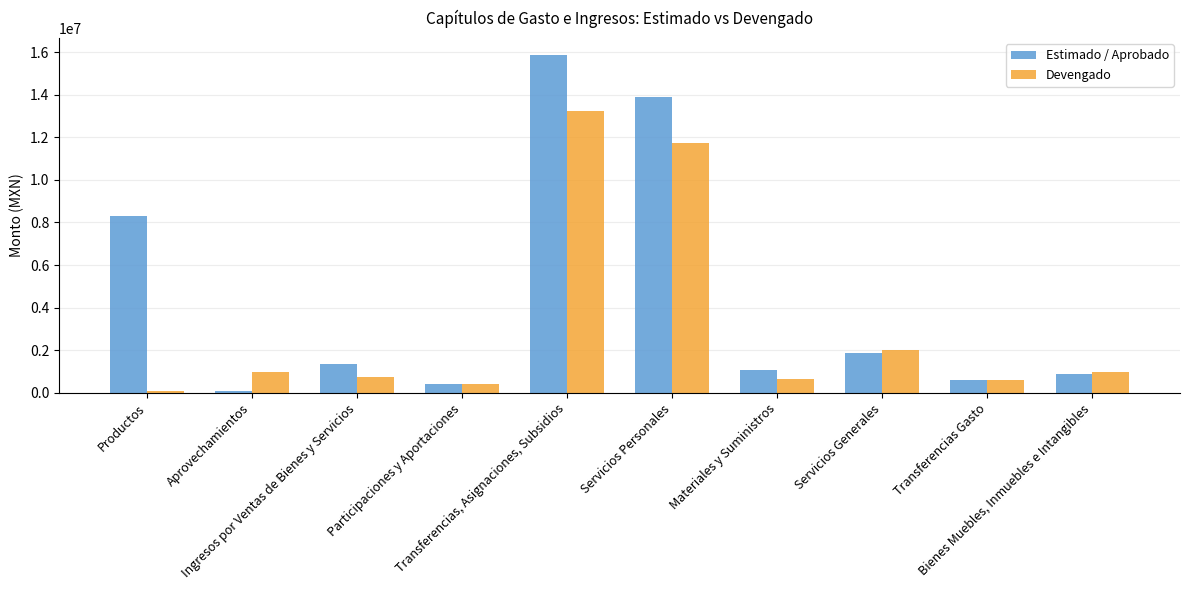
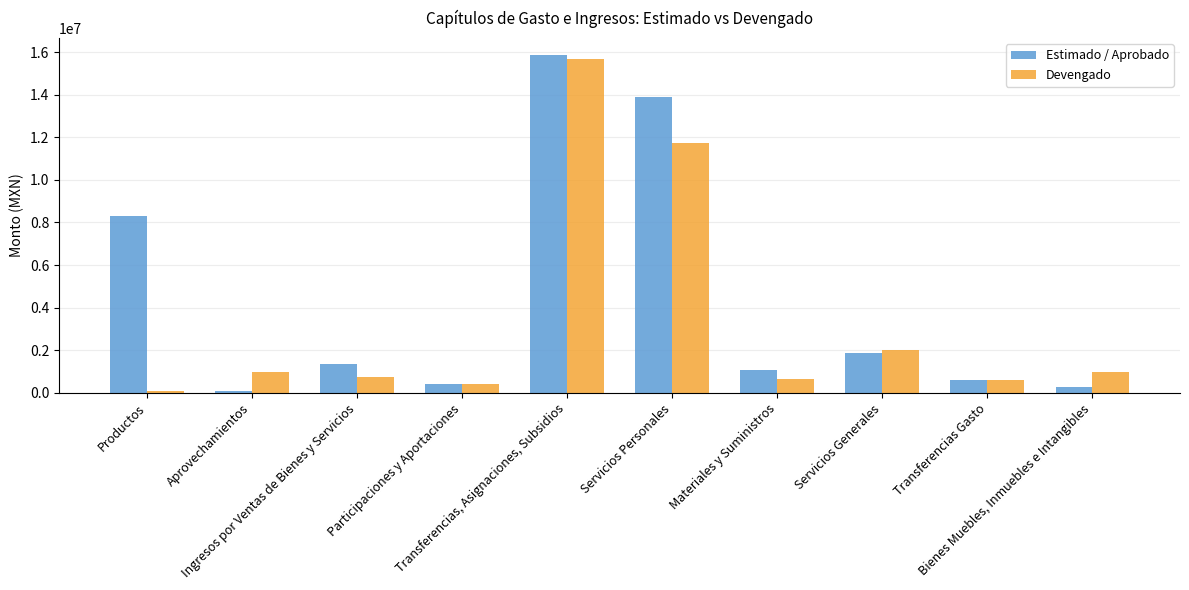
Devengado, Transferencias, Asignaciones, Subsidios: 13300000 -> 15600000
Estimado / Aprobado, Bienes Muebles, Inmuebles e Intangibles: 900000 -> 300000
